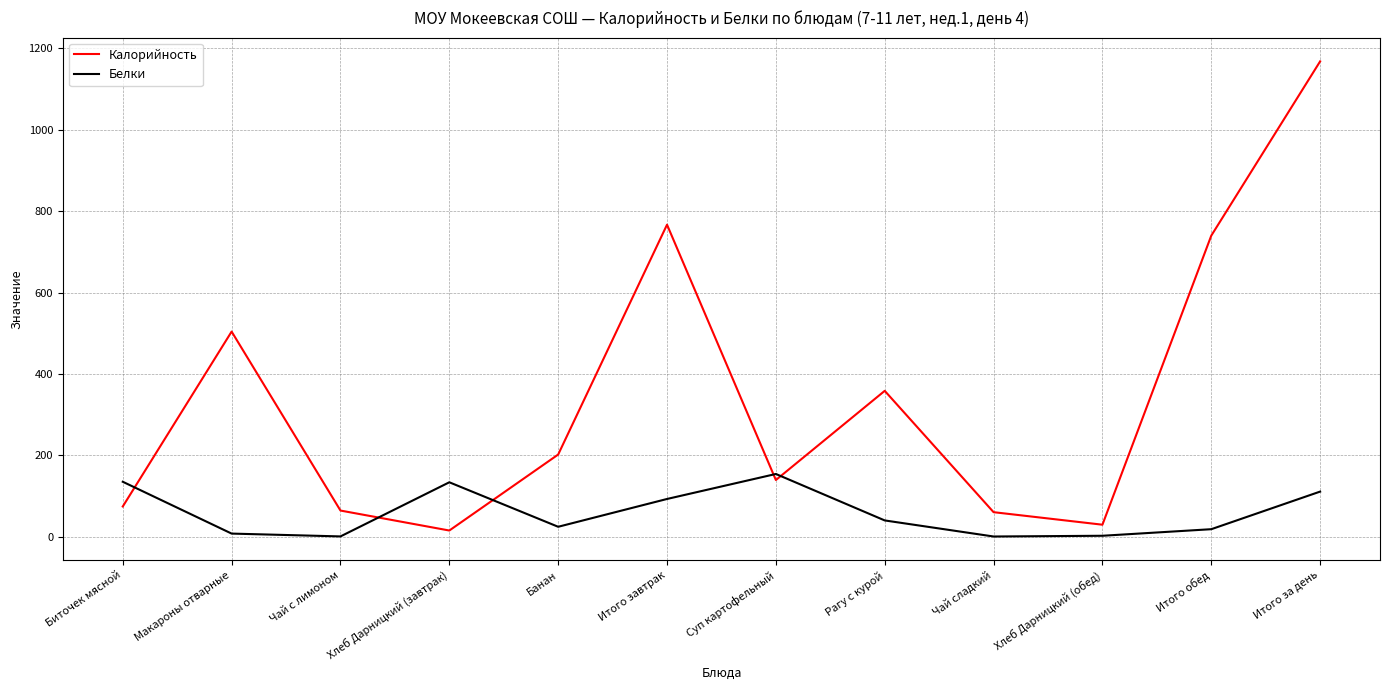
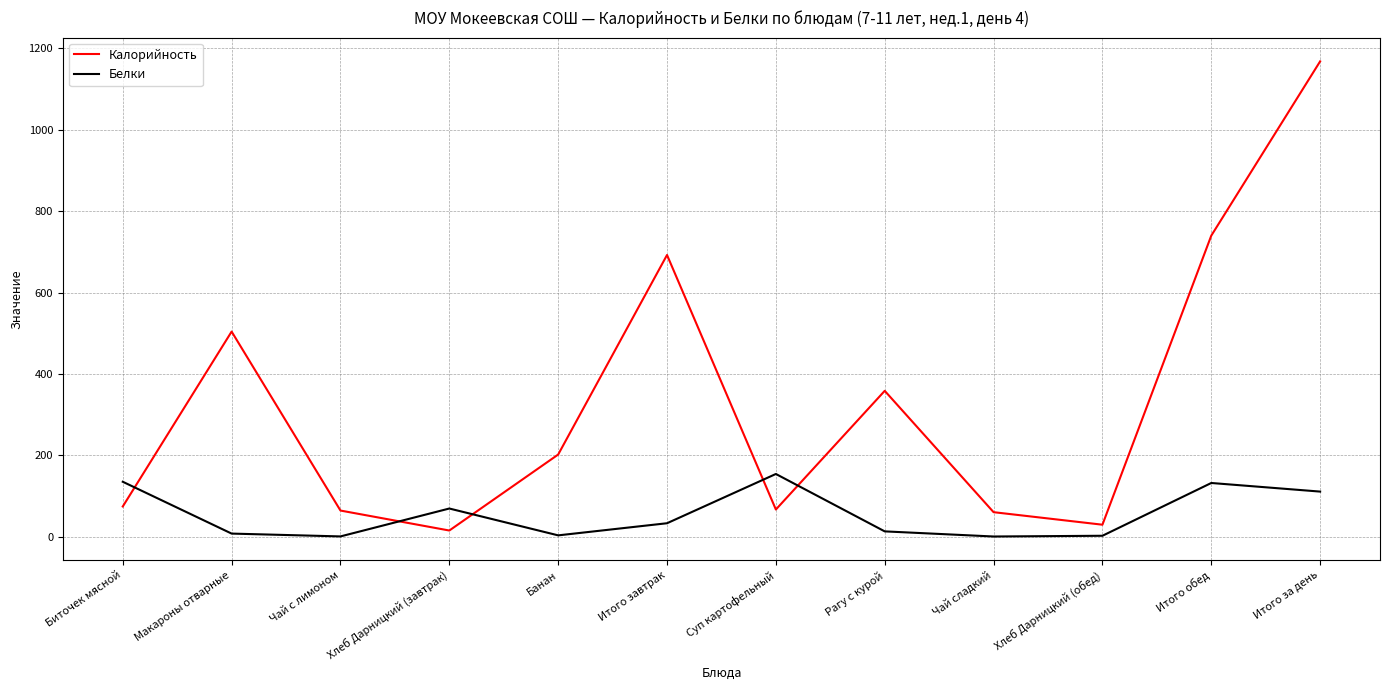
Белки, Хлеб Дарницкий (завтрак): 130 -> 70
Белки, Банан: 20 -> 0
Калорийность, Итого завтрак: 770 -> 690
Белки, Итого завтрак: 90 -> 30
Калорийность, Суп картофельный: 140 -> 70
Белки, Рагу с курой: 40 -> 10
Белки, Итого обед: 20 -> 130
